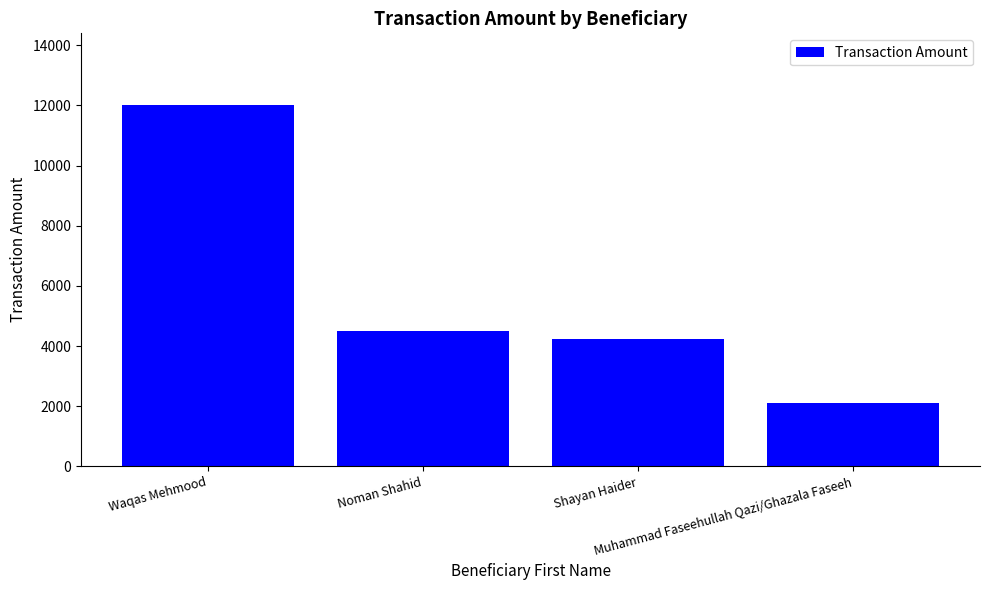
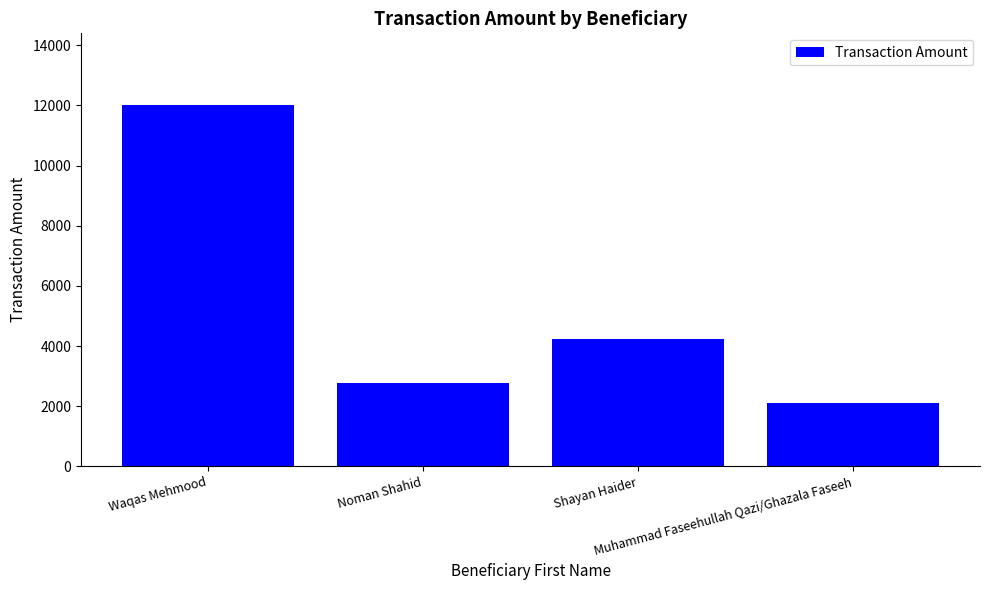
Noman Shahid: 4500 -> 2800
